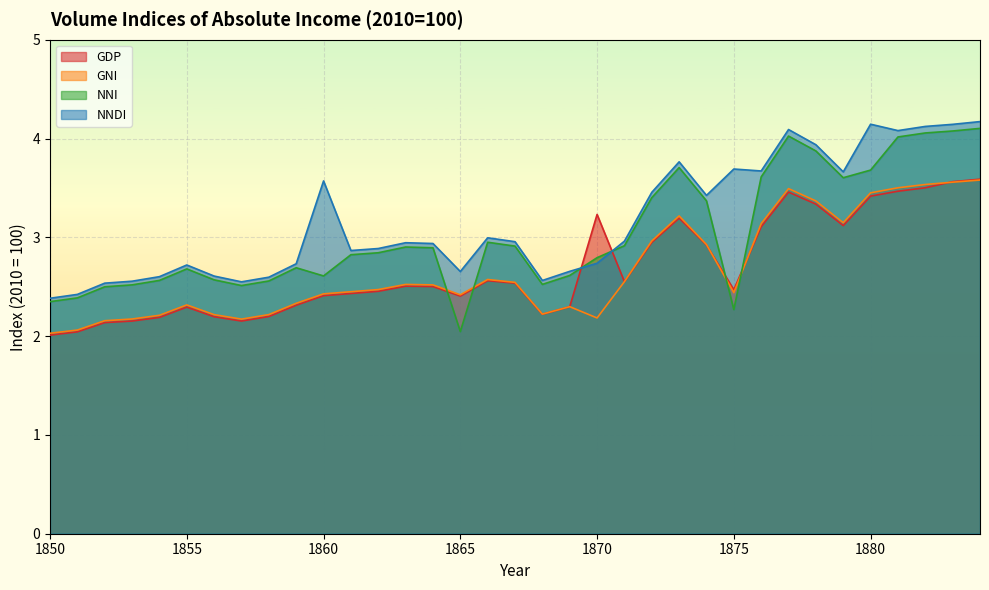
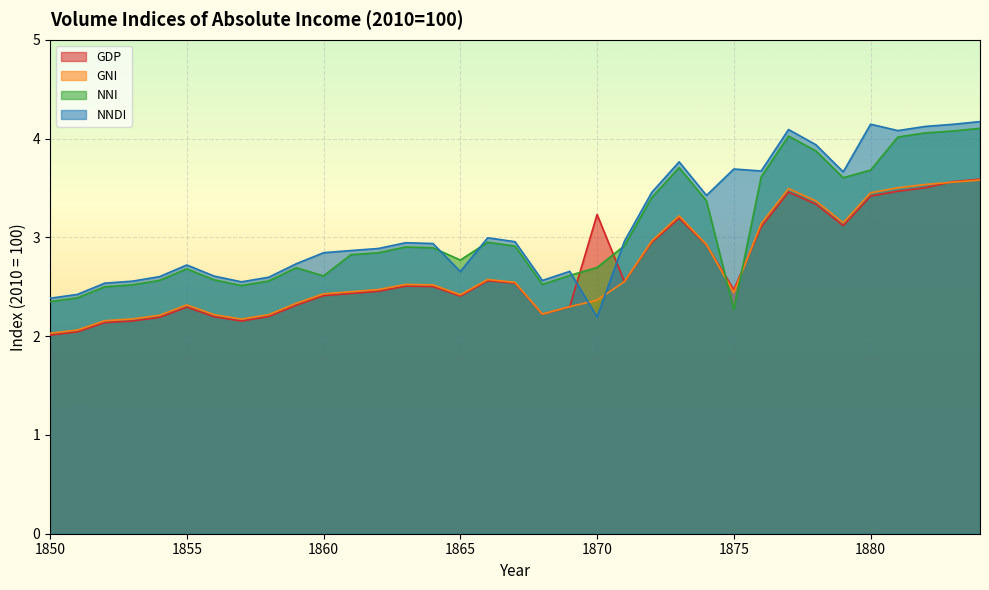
NNDI, 1860: 3.6 -> 2.8
NNI, 1865: 2.0 -> 2.8
GNI, 1870: 2.2 -> 2.4
NNI, 1870: 2.8 -> 2.7
NNDI, 1870: 2.7 -> 2.2
